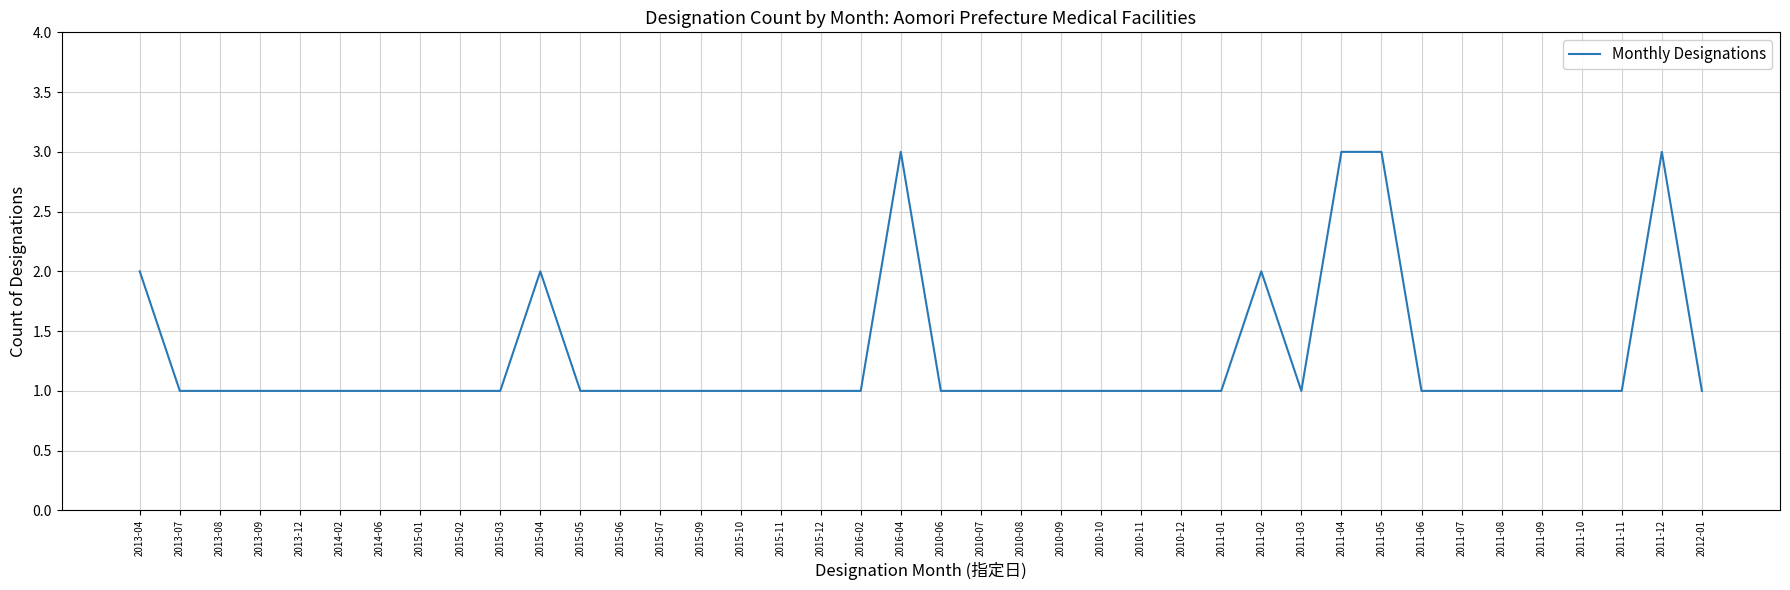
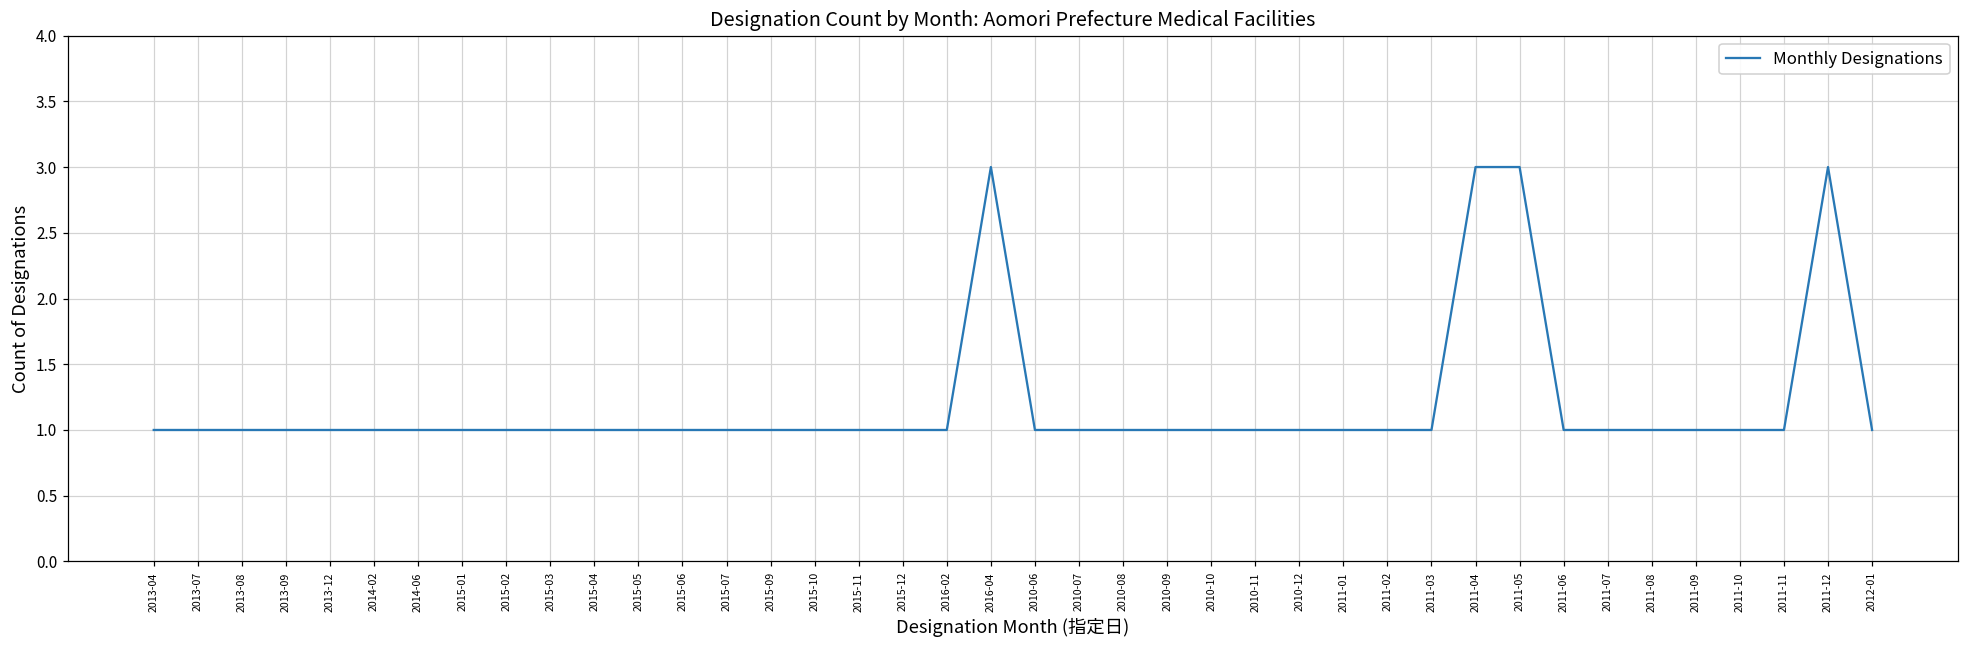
2013-04: 2 -> 1
2015-04: 2 -> 1
2011-02: 2 -> 1
